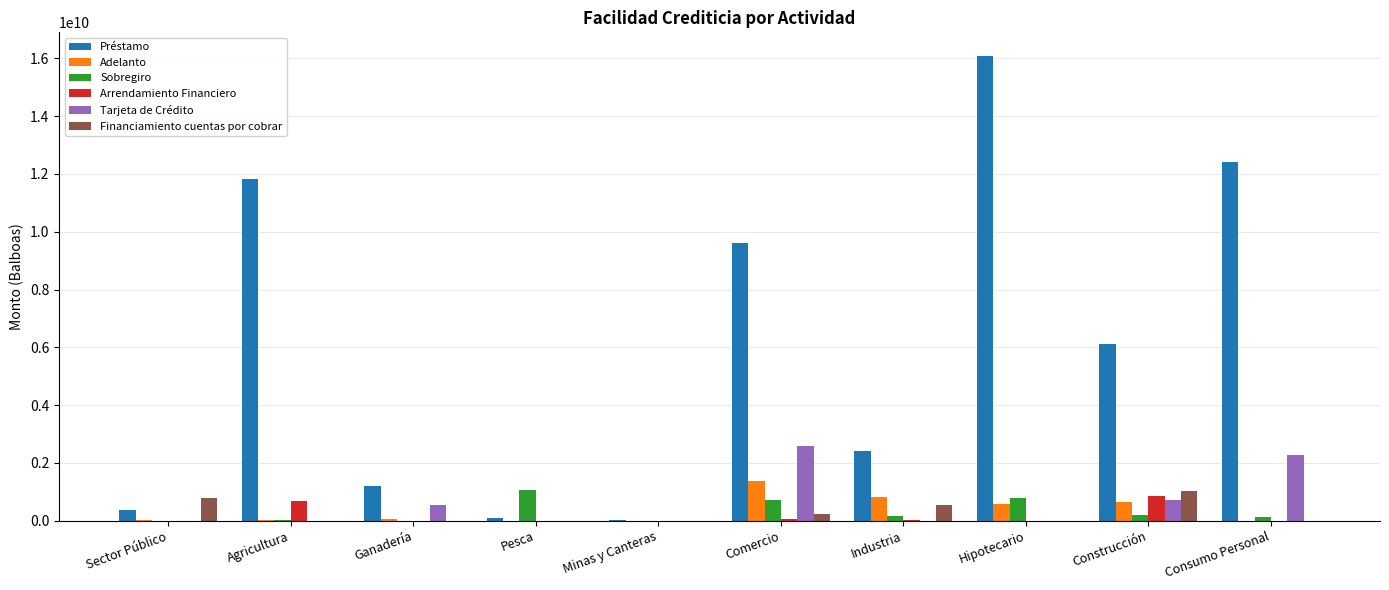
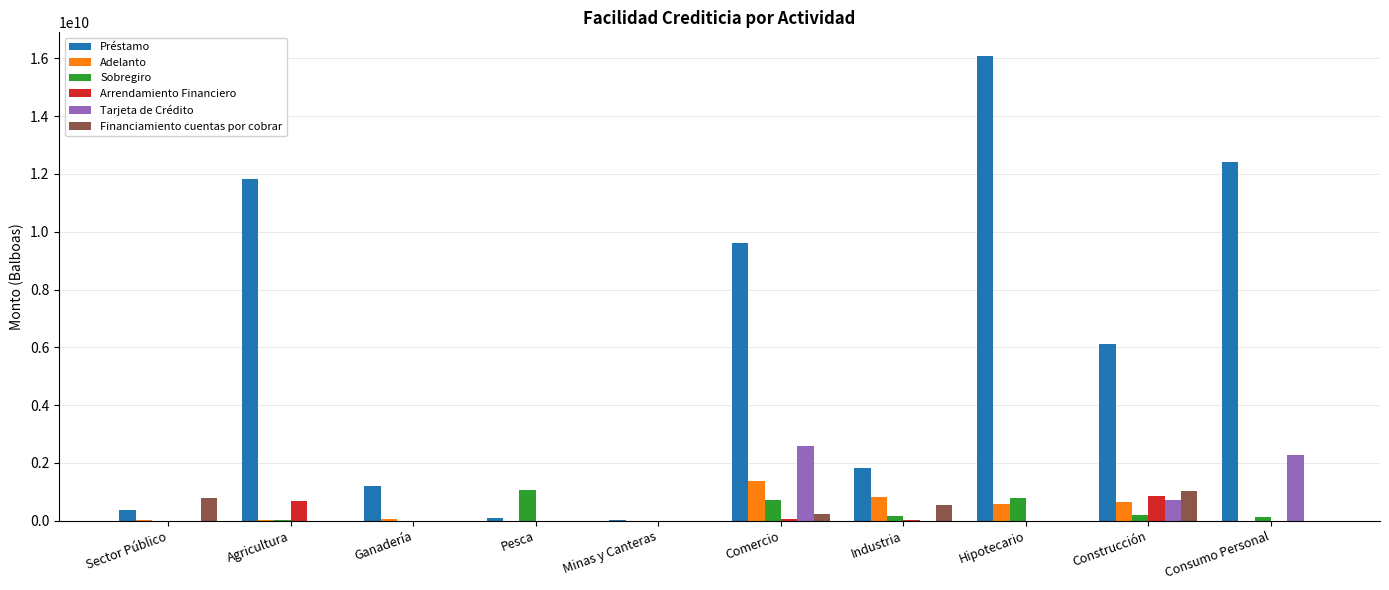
Tarjeta de Crédito, Ganadería: 500000000 -> 0
Préstamo, Industria: 2400000000 -> 1800000000
